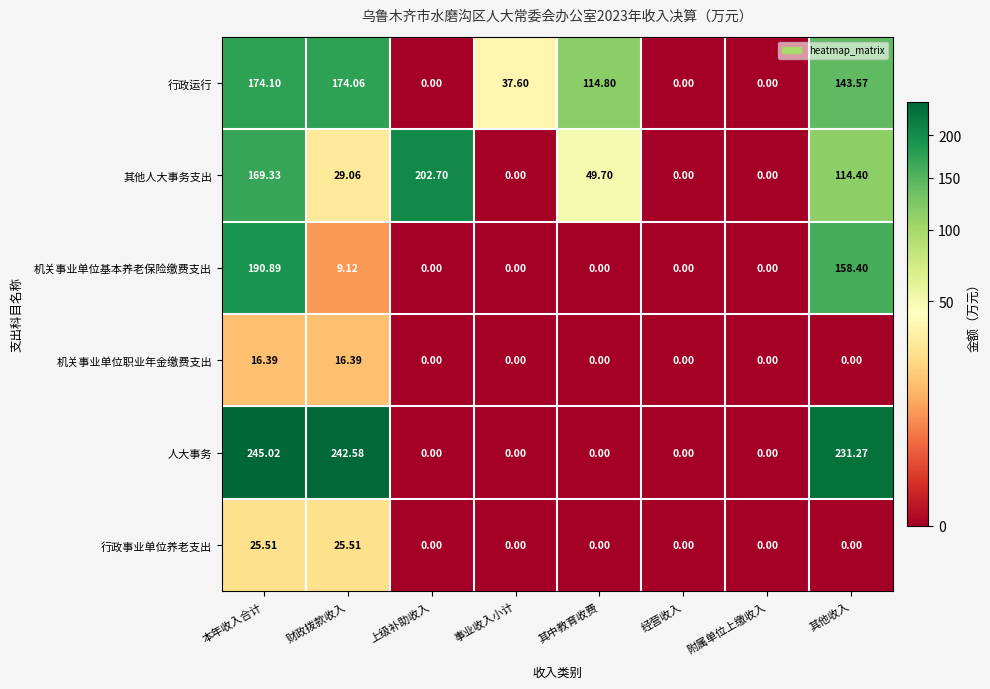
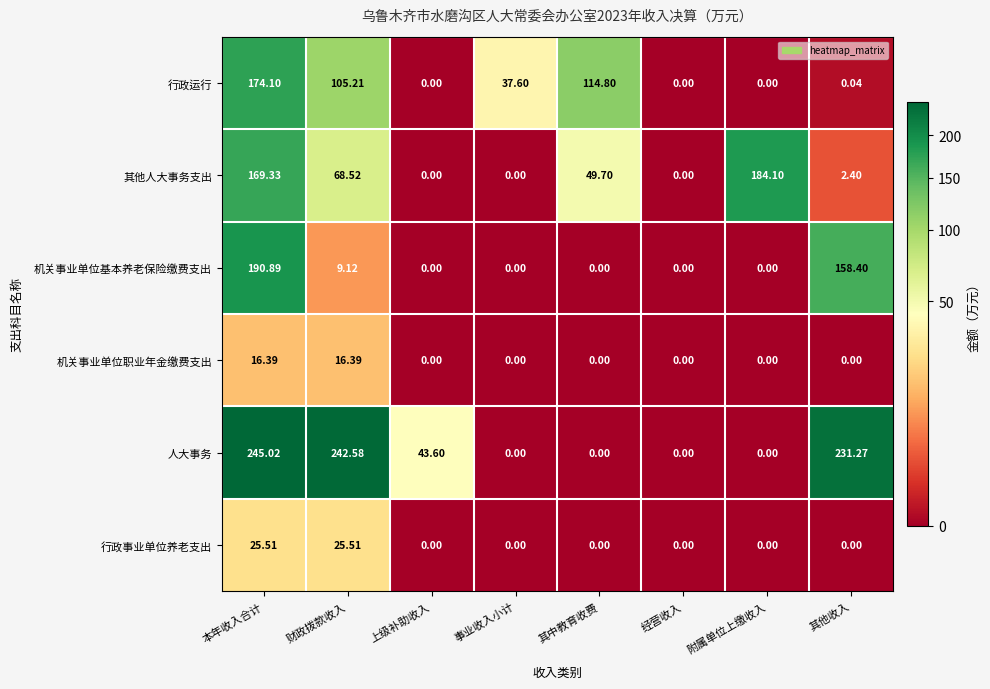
行政运行, 财政拨款收入: 174.06 -> 105.21
行政运行, 其他收入: 143.57 -> 0.04
其他人大事务支出, 财政拨款收入: 29.06 -> 68.52
其他人大事务支出, 上级补助收入: 202.70 -> 0.00
其他人大事务支出, 附属单位上缴收入: 0.00 -> 184.10
其他人大事务支出, 其他收入: 114.40 -> 2.40
人大事务, 上级补助收入: 0.00 -> 43.60
